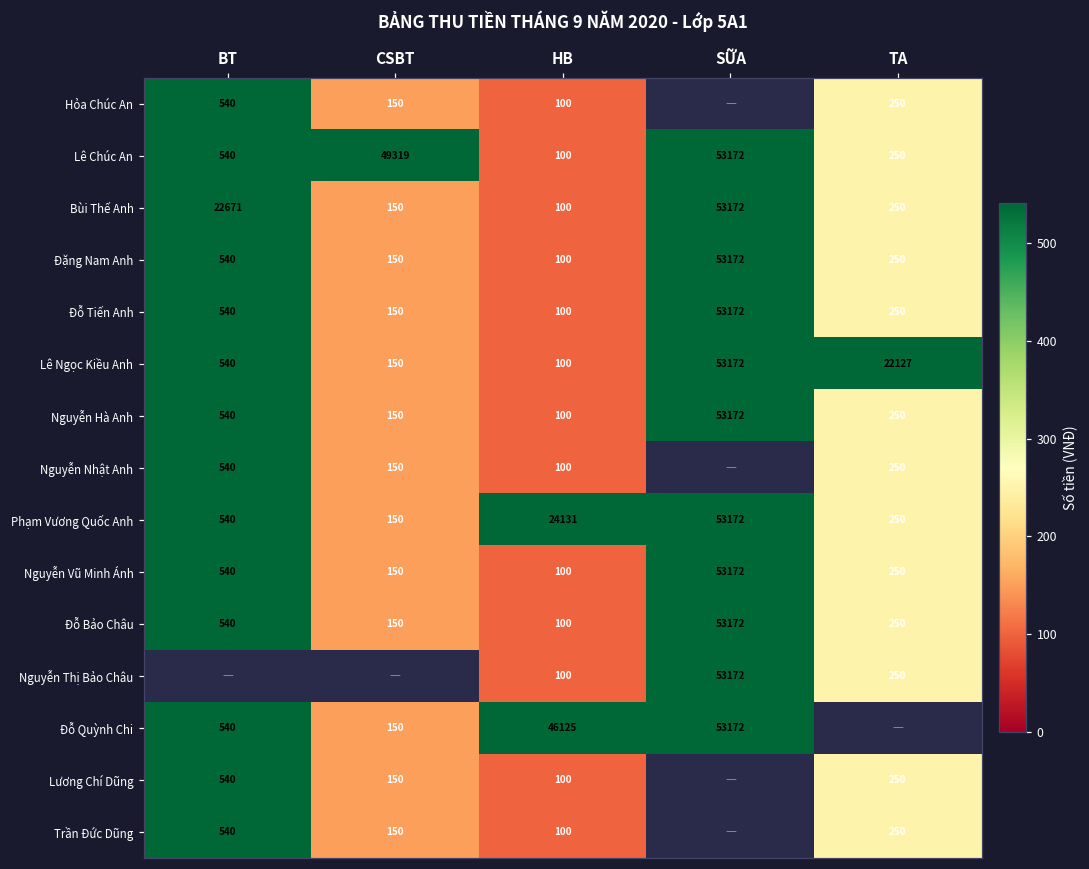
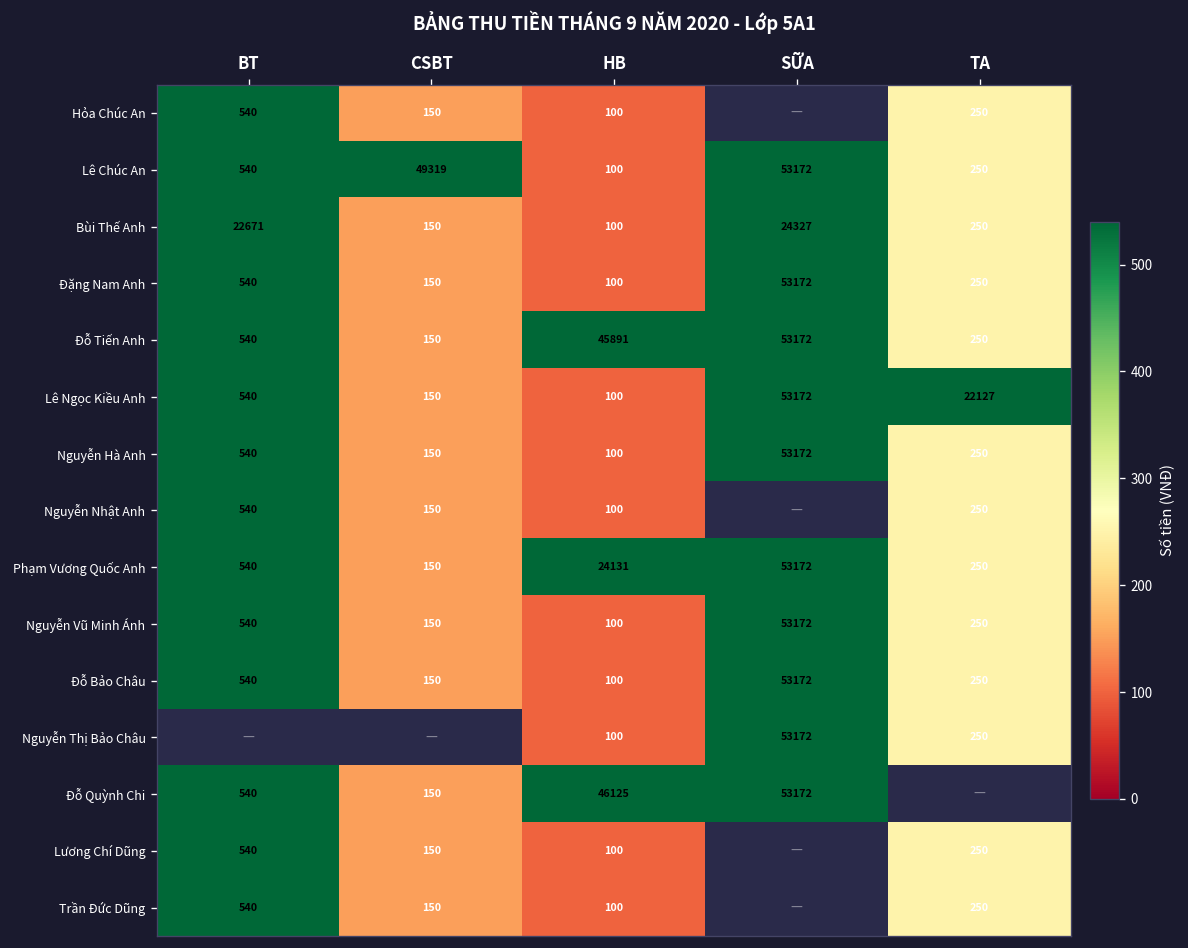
Bùi Thế Anh, SỮA: 53172 -> 24327
Đỗ Tiến Anh, HB: 100 -> 45891
